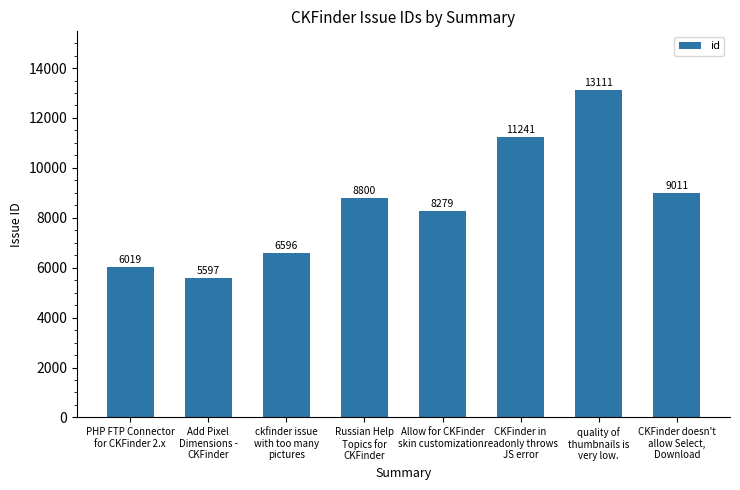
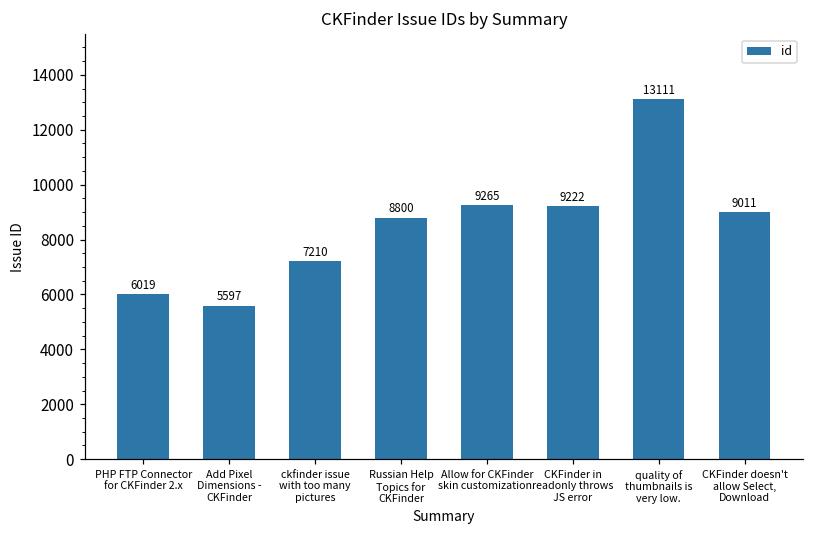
ckfinder issue with too many pictures: 6596 -> 7210
Allow for CKFinder skin customization.: 8279 -> 9265
CKFinder in readonly throws JS error: 11241 -> 9222
